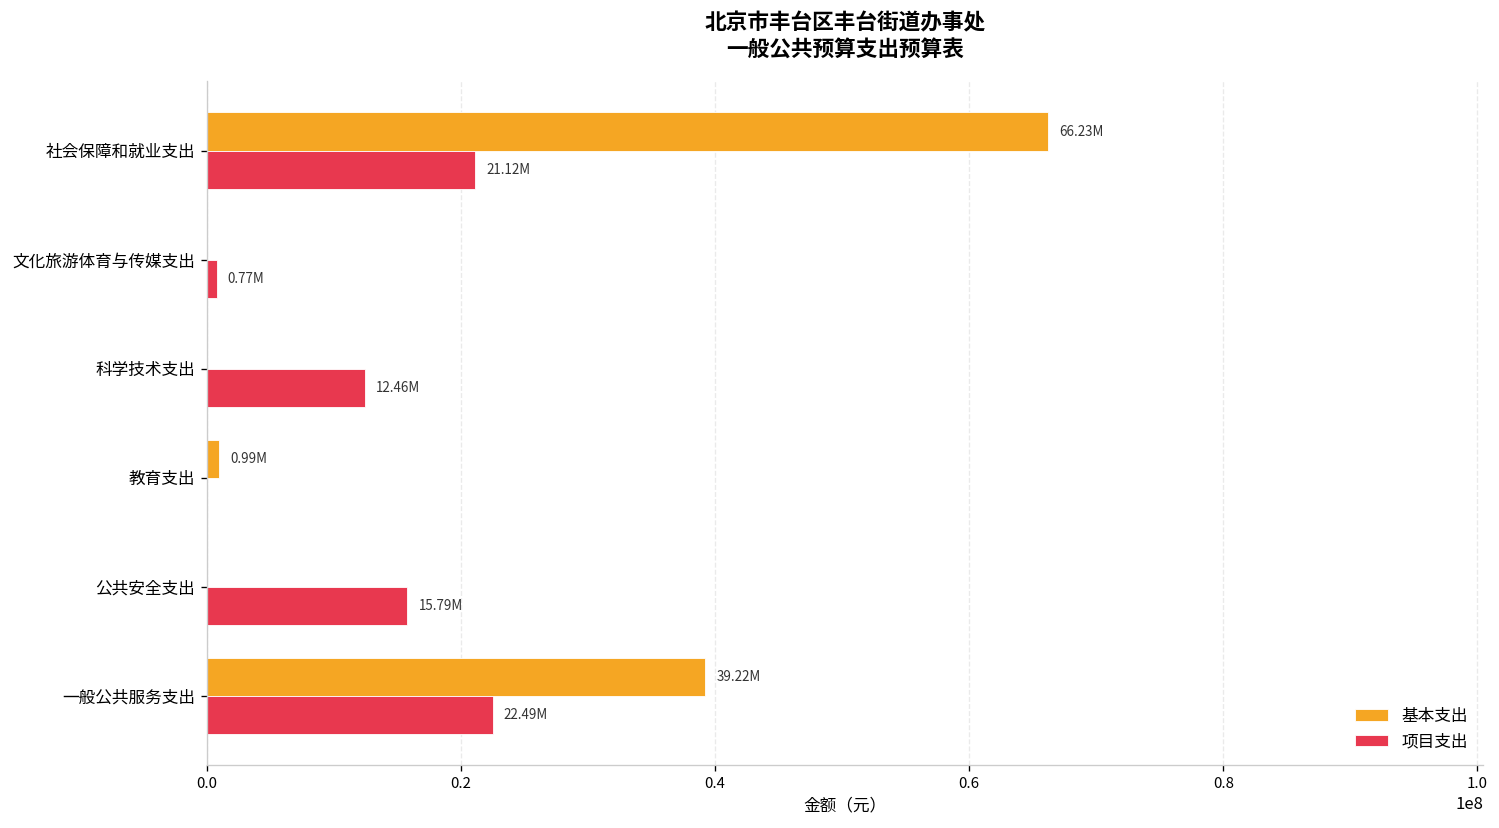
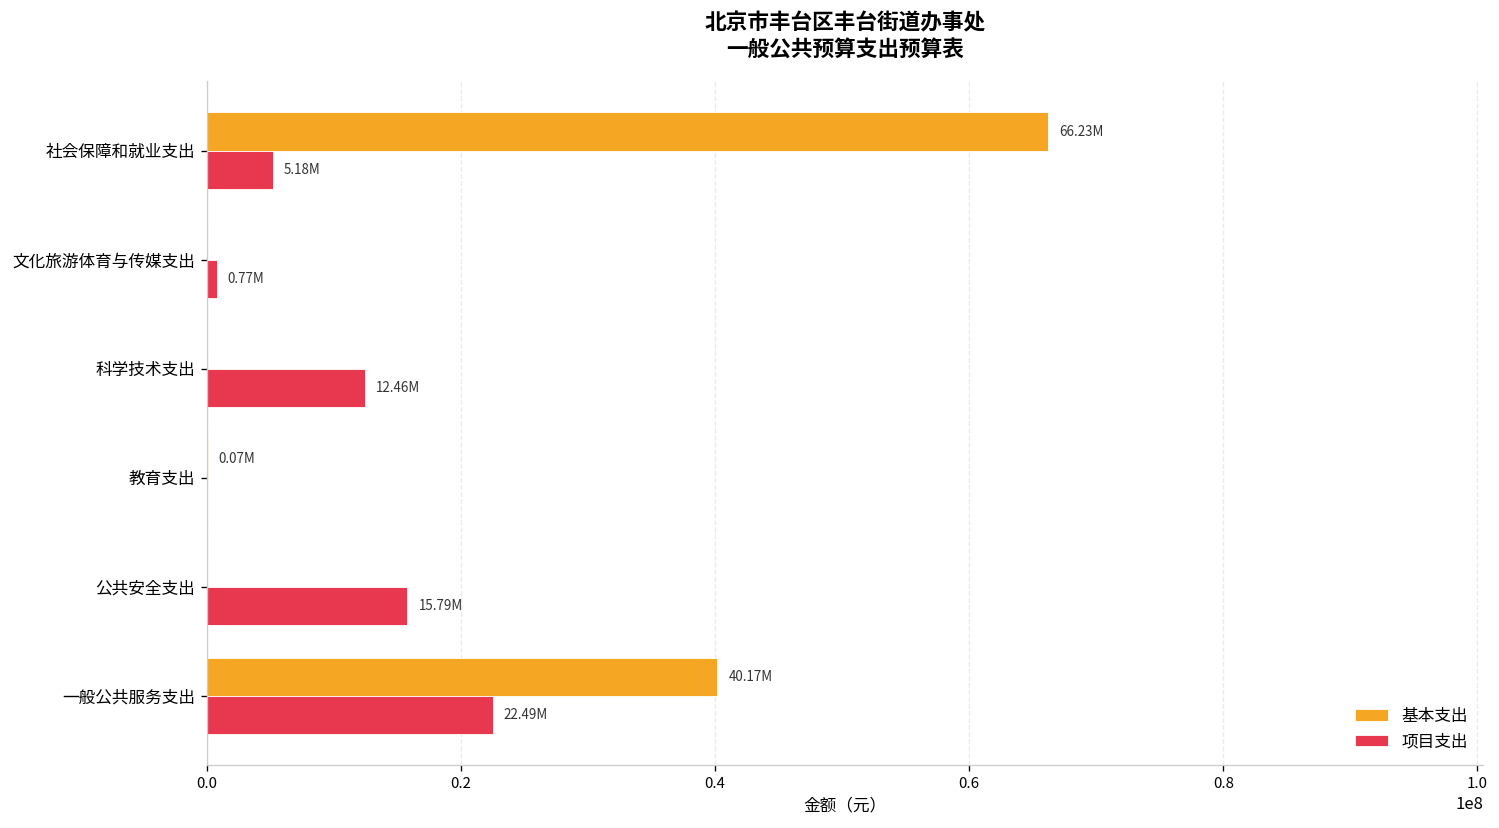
项目支出, 社会保障和就业支出: 21.12M -> 5.18M
基本支出, 教育支出: 0.99M -> 0.07M
基本支出, 一般公共服务支出: 39.22M -> 40.17M
